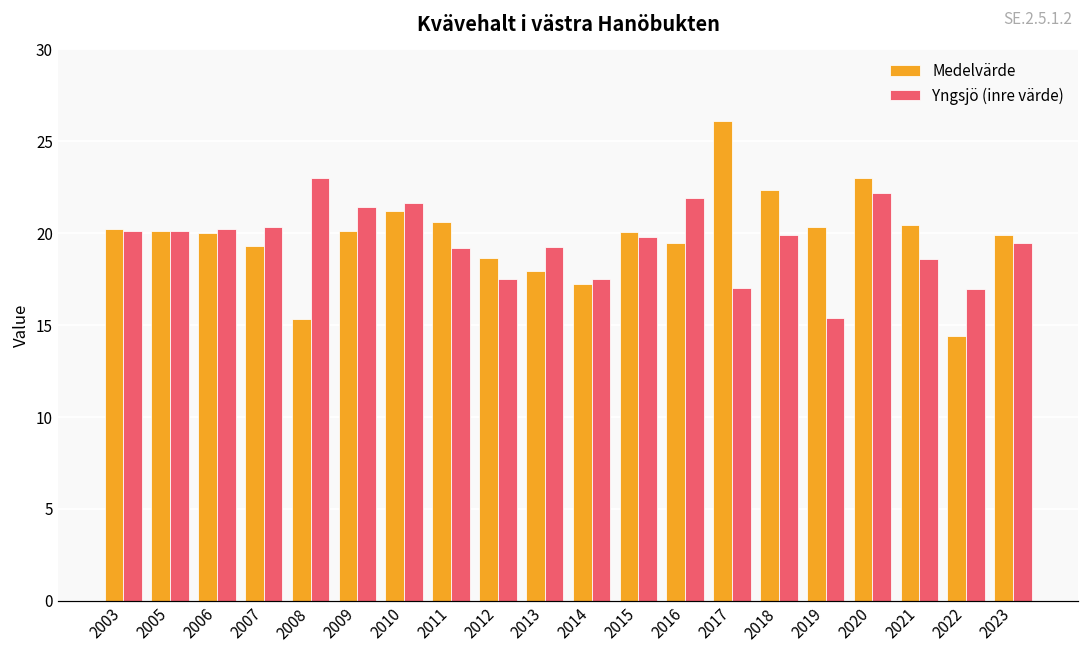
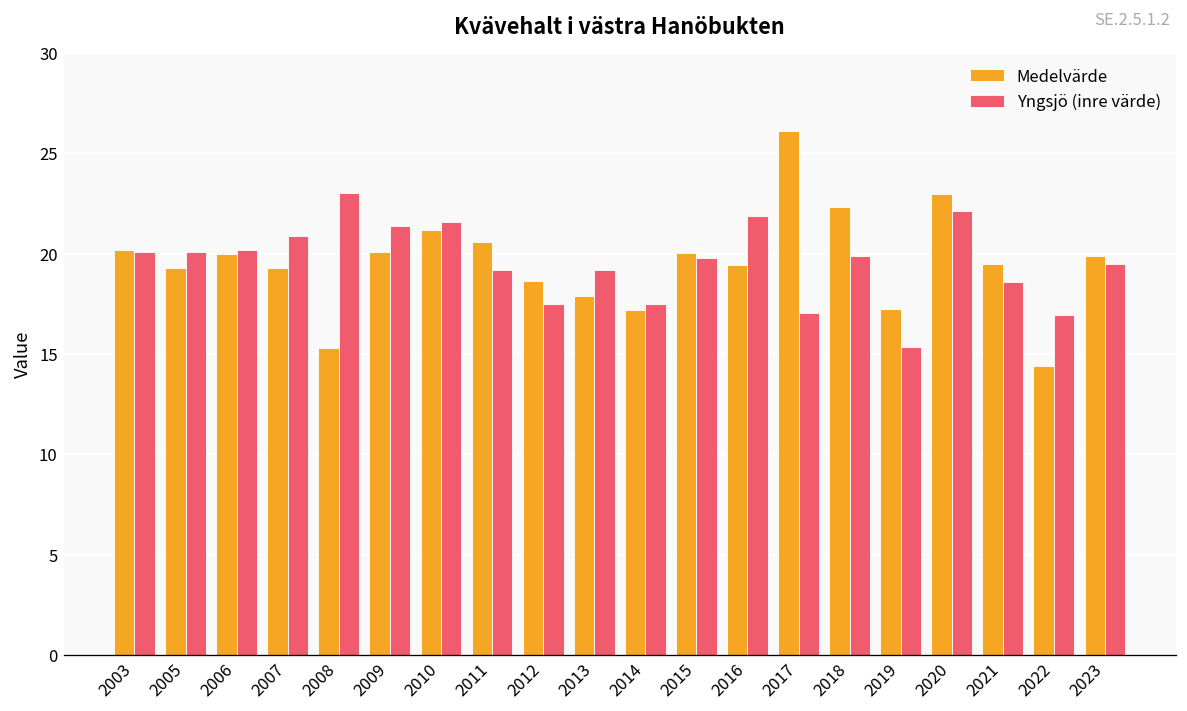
Medelvärde, 2005: 20.1 -> 19.3
Yngsjö (inre värde), 2007: 20.3 -> 20.9
Medelvärde, 2019: 20.3 -> 17.2
Medelvärde, 2021: 20.4 -> 19.5
